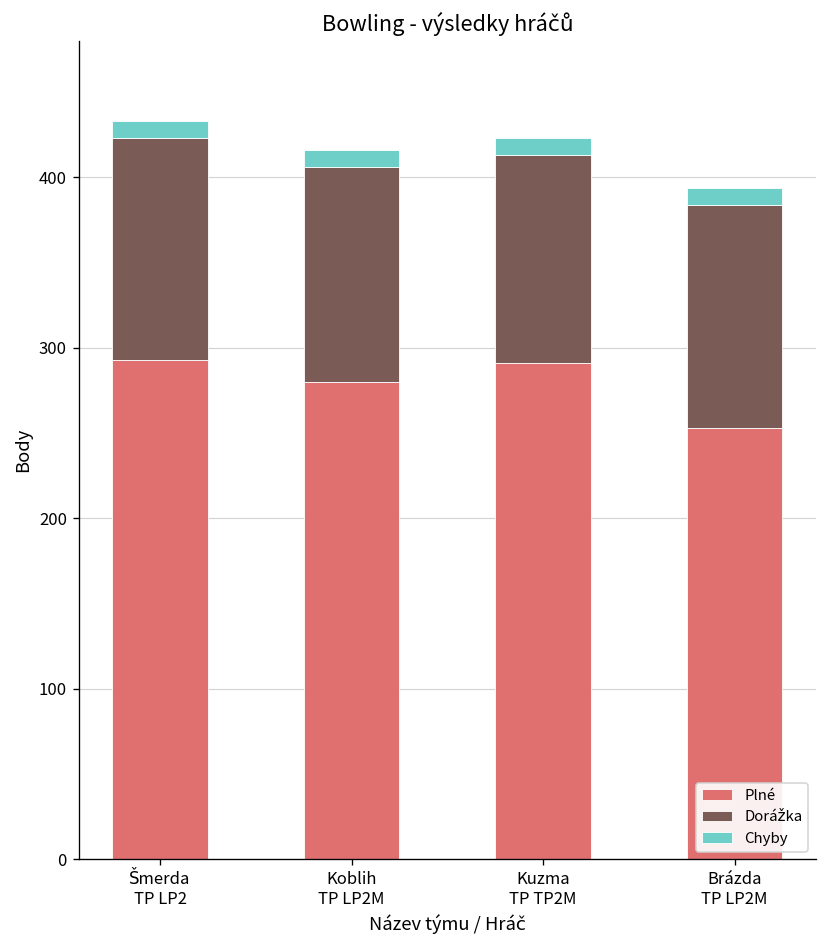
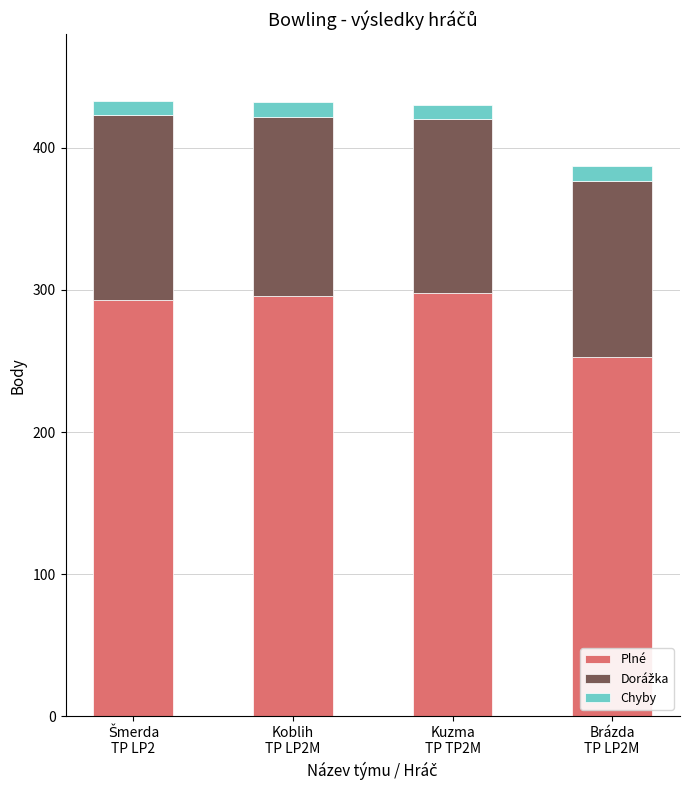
Plné, Koblih TP LP2M: 280 -> 296
Plné, Kuzma TP TP2M: 291 -> 298
Dorážka, Brázda TP LP2M: 131 -> 124
